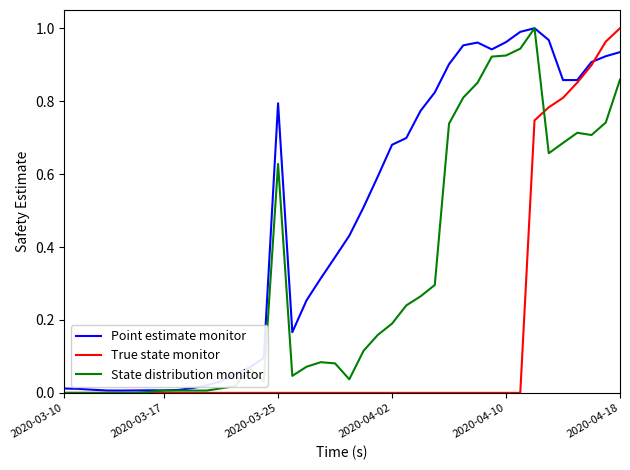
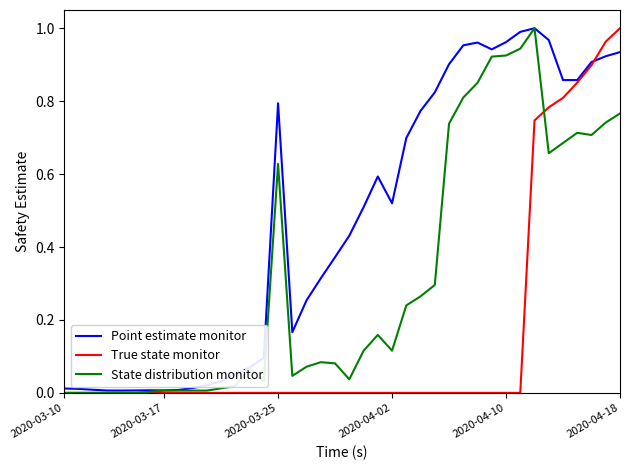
Point estimate monitor, 2020-04-02: 0.68 -> 0.52
State distribution monitor, 2020-04-02: 0.19 -> 0.12
State distribution monitor, 2020-04-18: 0.86 -> 0.77
